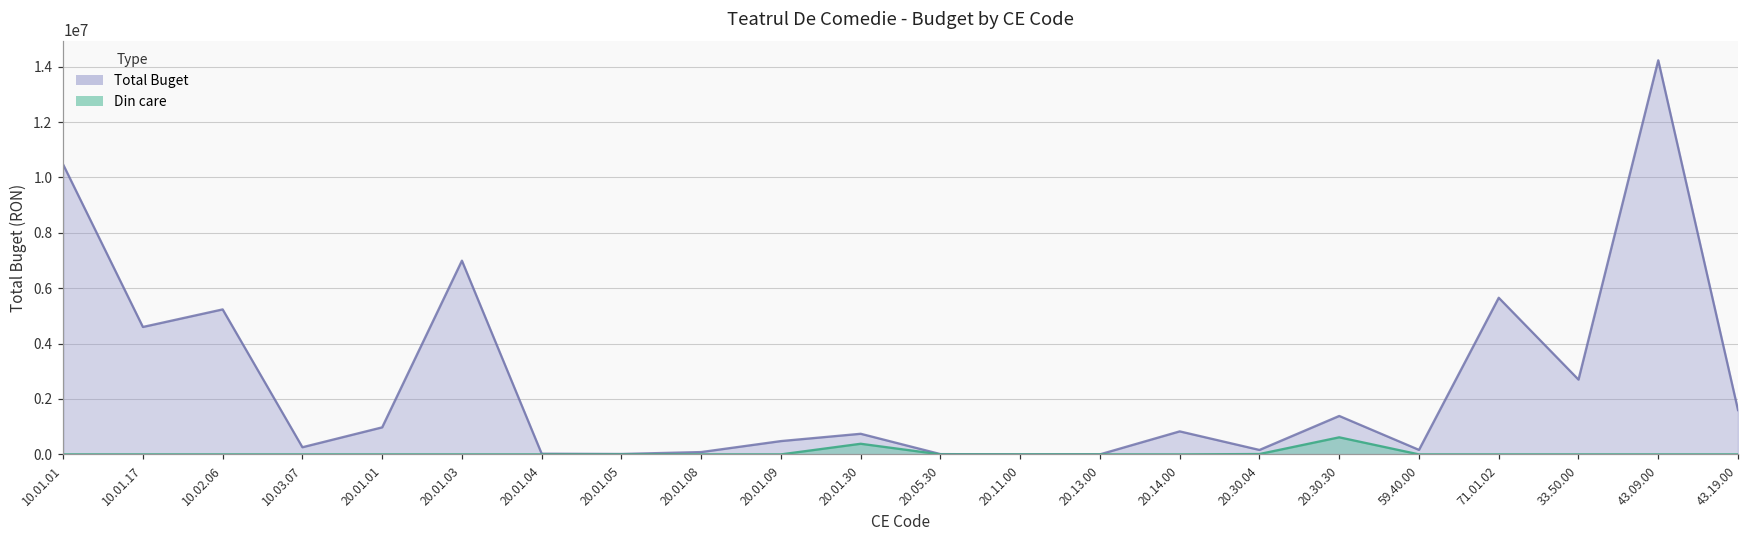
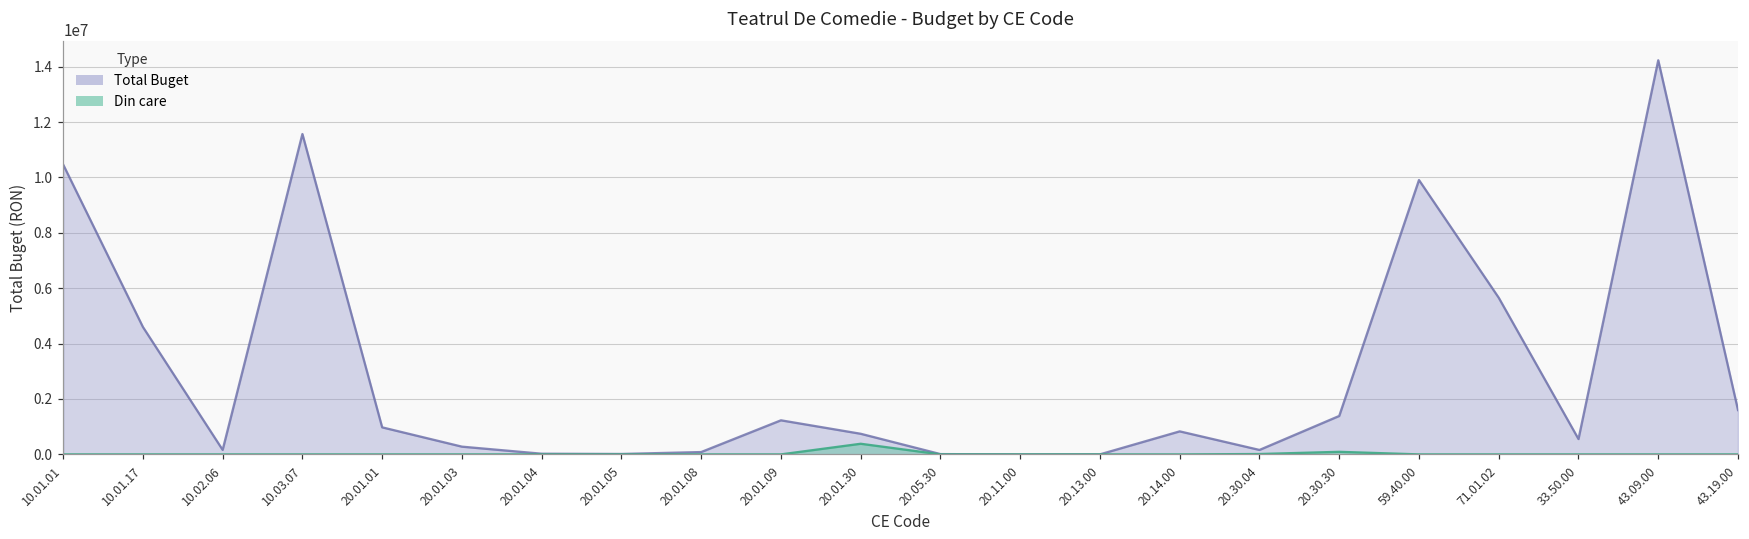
Total Buget, 10.02.06: 5200000 -> 200000
Total Buget, 10.03.07: 300000 -> 11600000
Total Buget, 20.01.03: 7000000 -> 300000
Total Buget, 20.01.09: 500000 -> 1200000
Din care, 20.30.30: 600000 -> 100000
Total Buget, 59.40.00: 200000 -> 9900000
Total Buget, 33.50.00: 2700000 -> 600000
